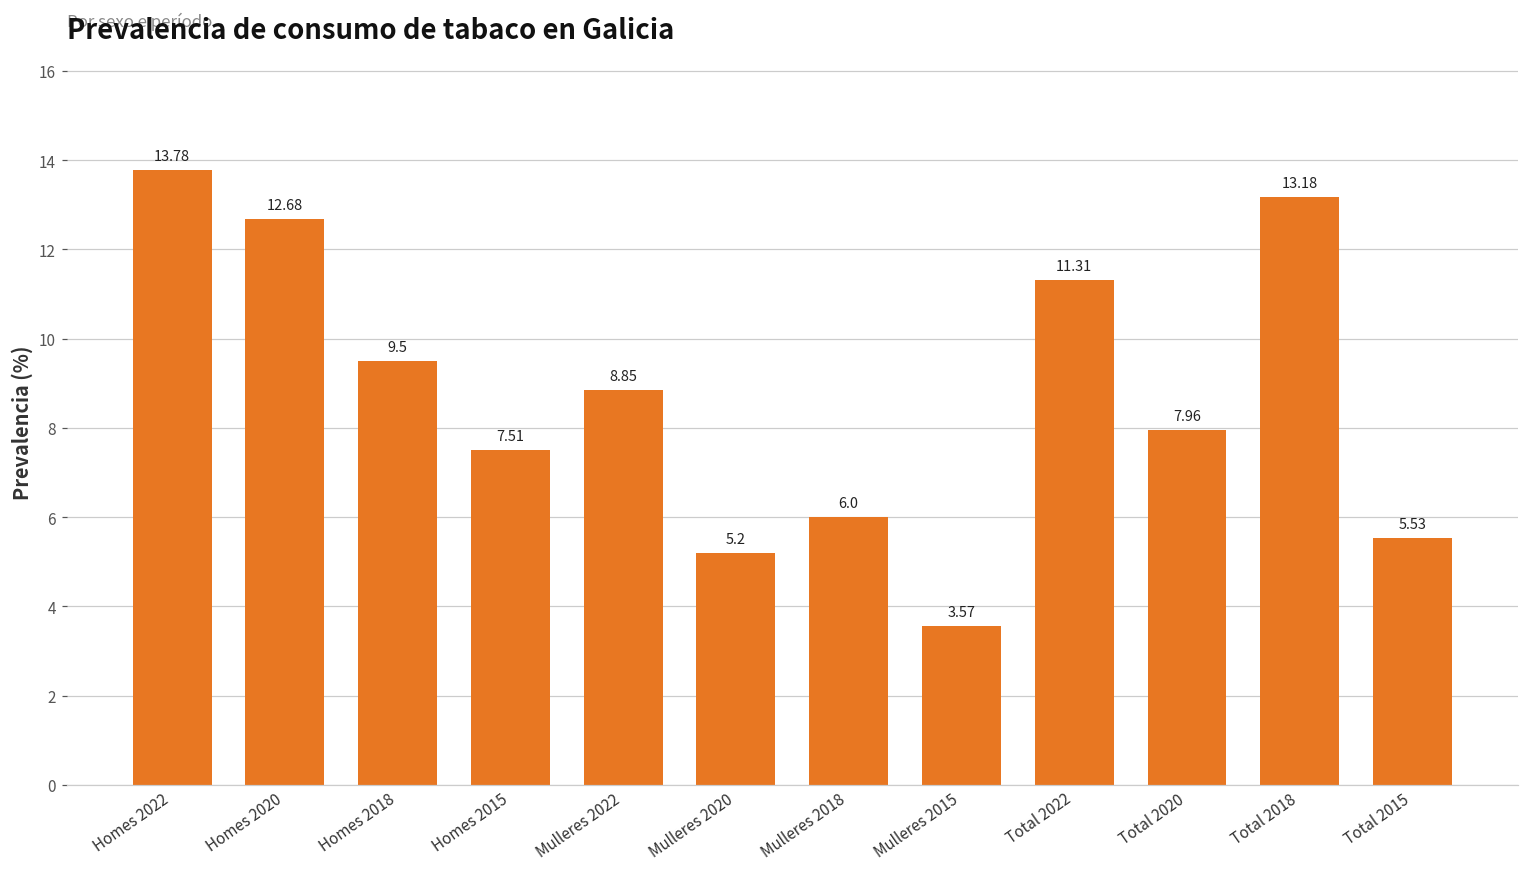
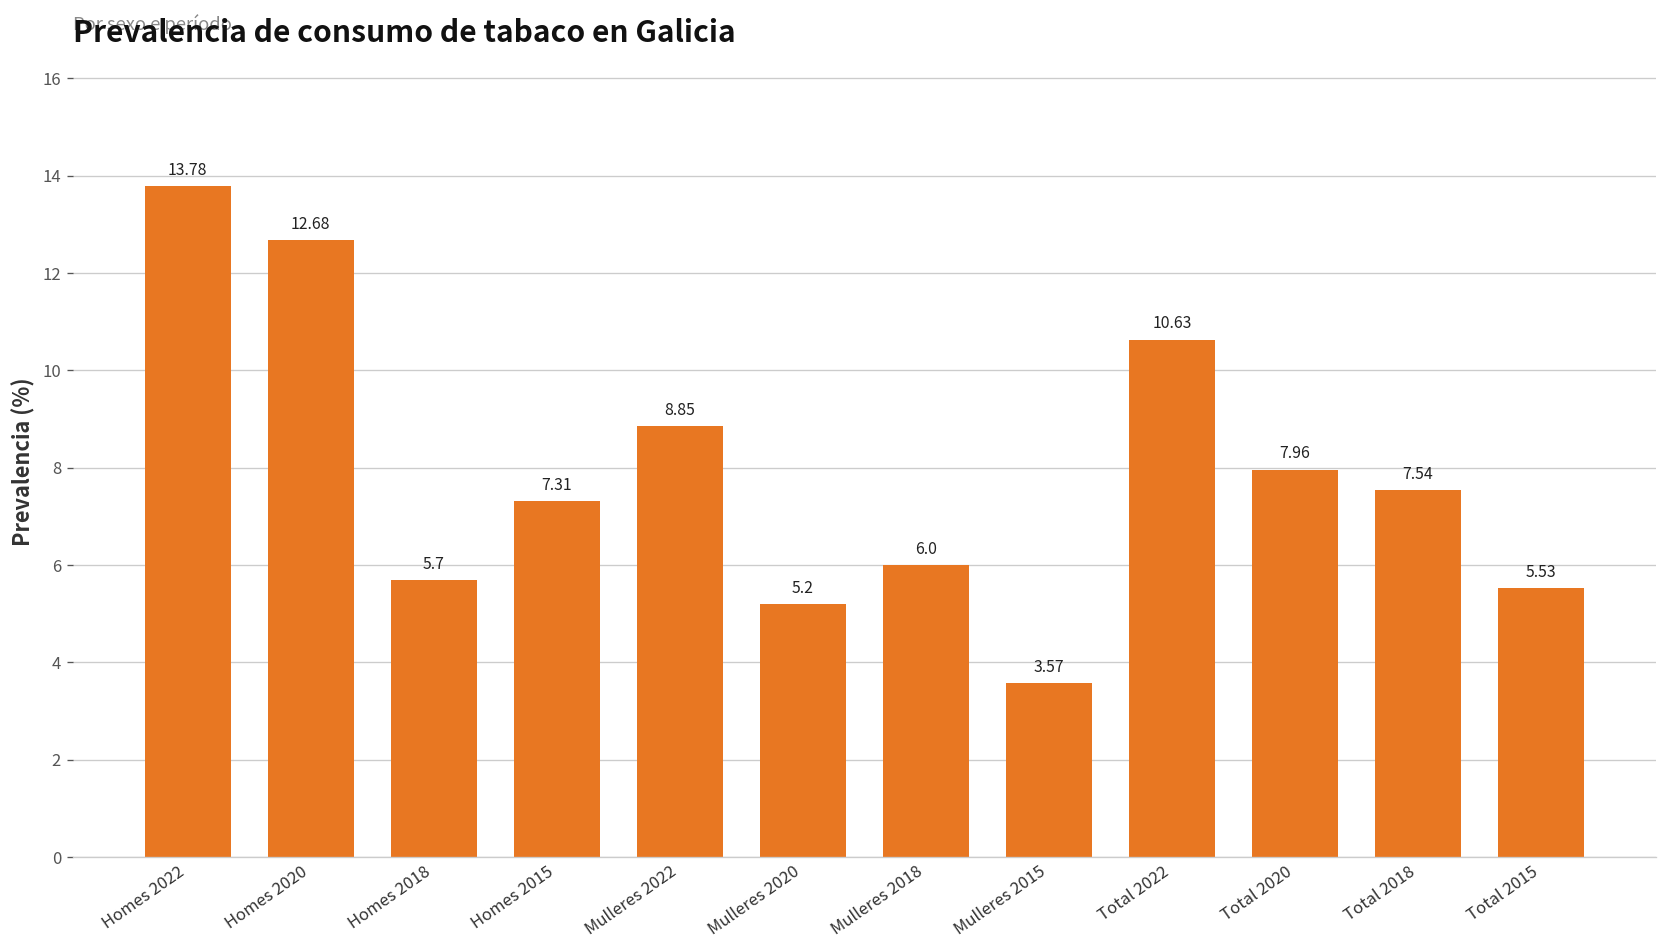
Homes 2018: 9.5 -> 5.7
Homes 2015: 7.51 -> 7.31
Total 2022: 11.31 -> 10.63
Total 2018: 13.18 -> 7.54
